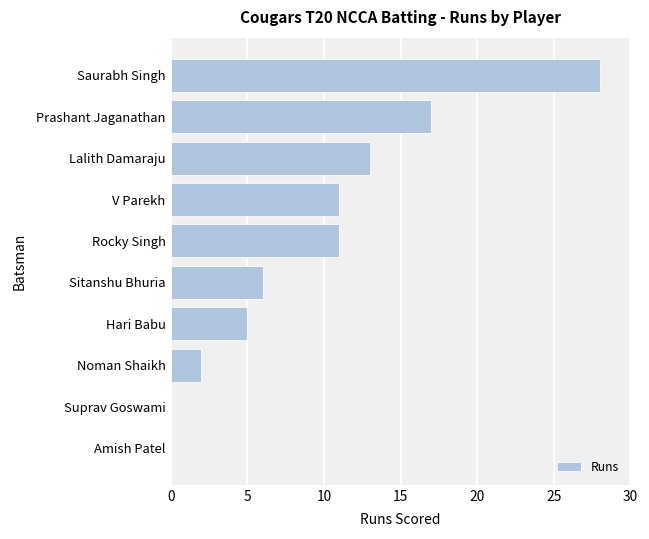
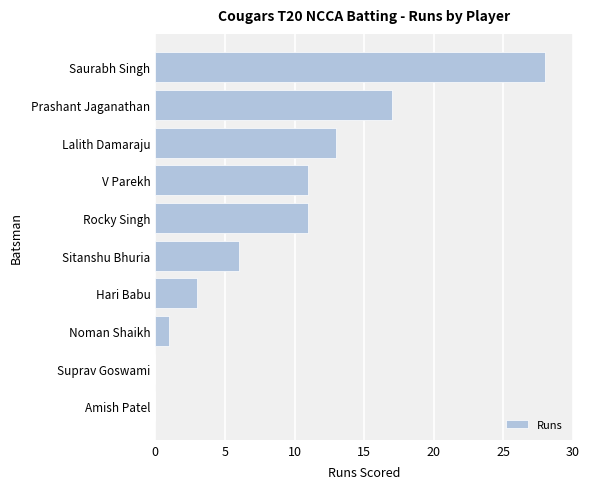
Hari Babu: 5 -> 3
Noman Shaikh: 2 -> 1
